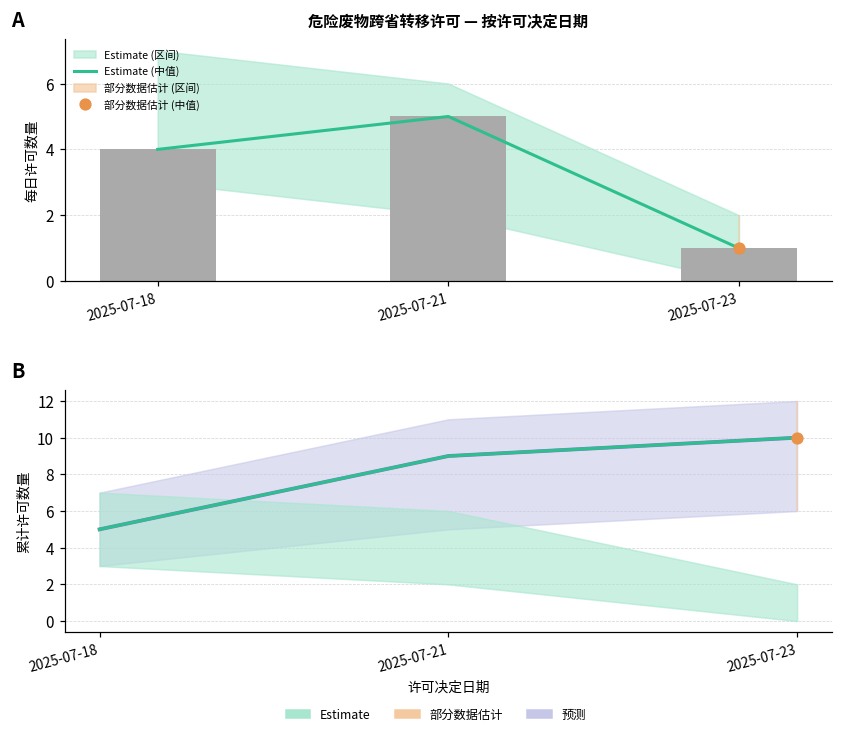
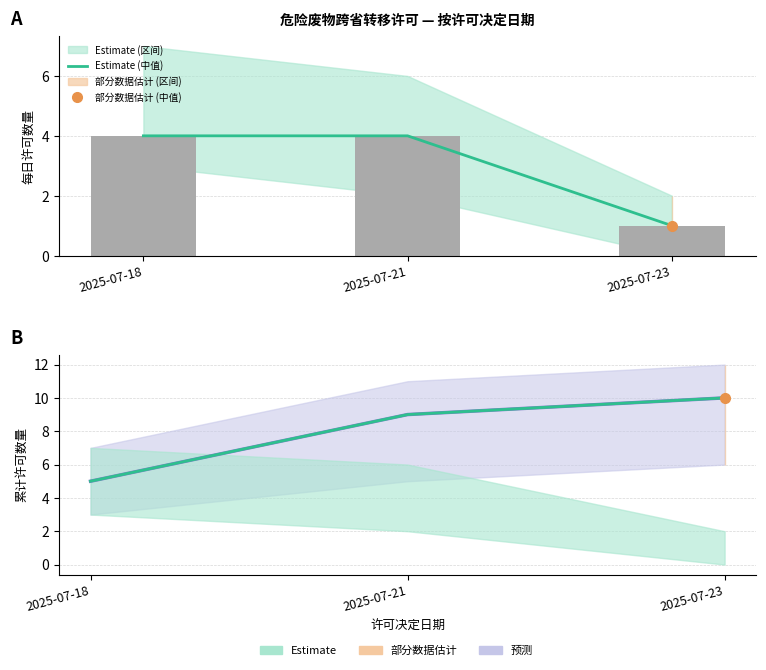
危险废物跨省转移许可 — 按许可决定日期, Estimate (中值), 2025-07-21: 5 -> 4
